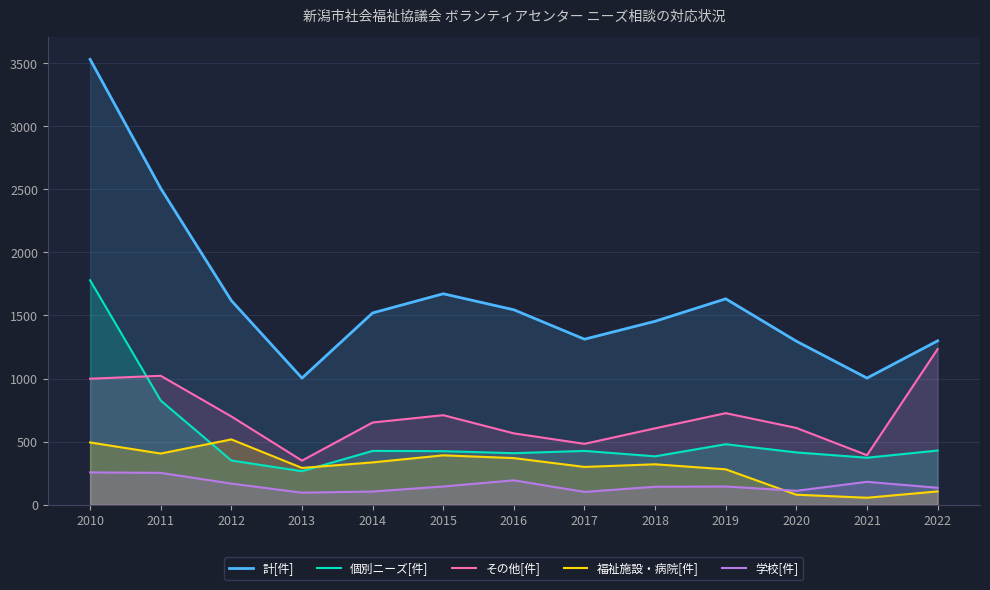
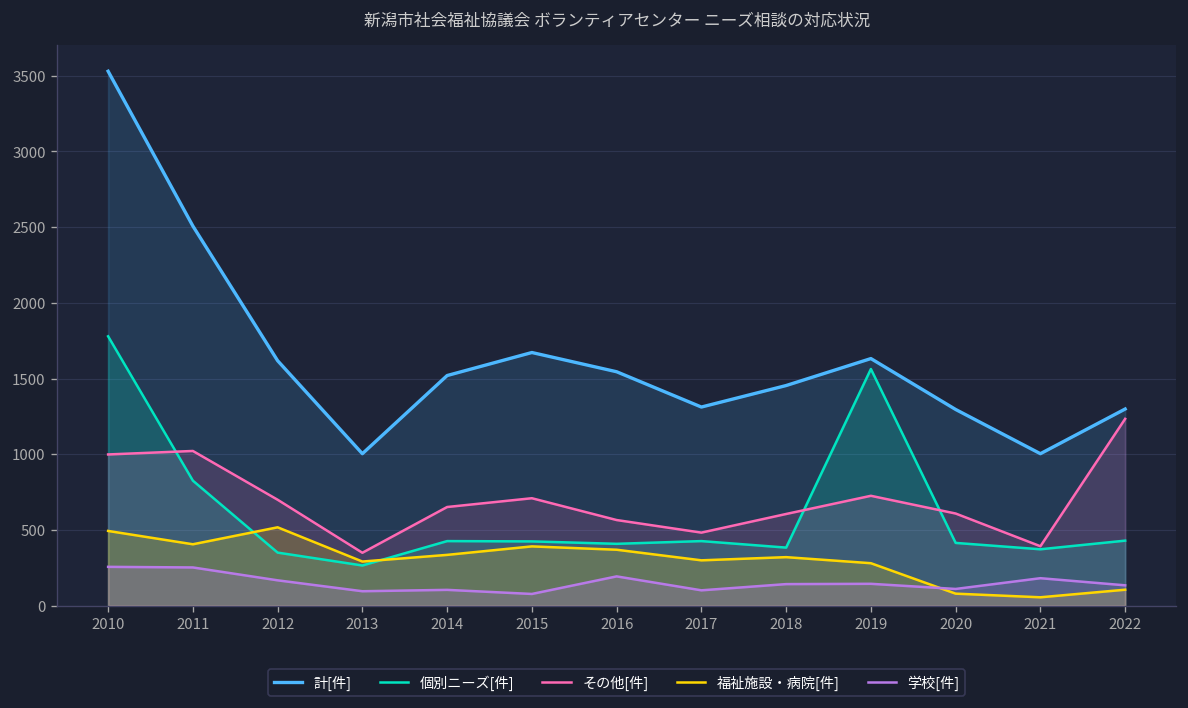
学校[件], 2015: 150 -> 80
個別ニーズ[件], 2019: 480 -> 1560
